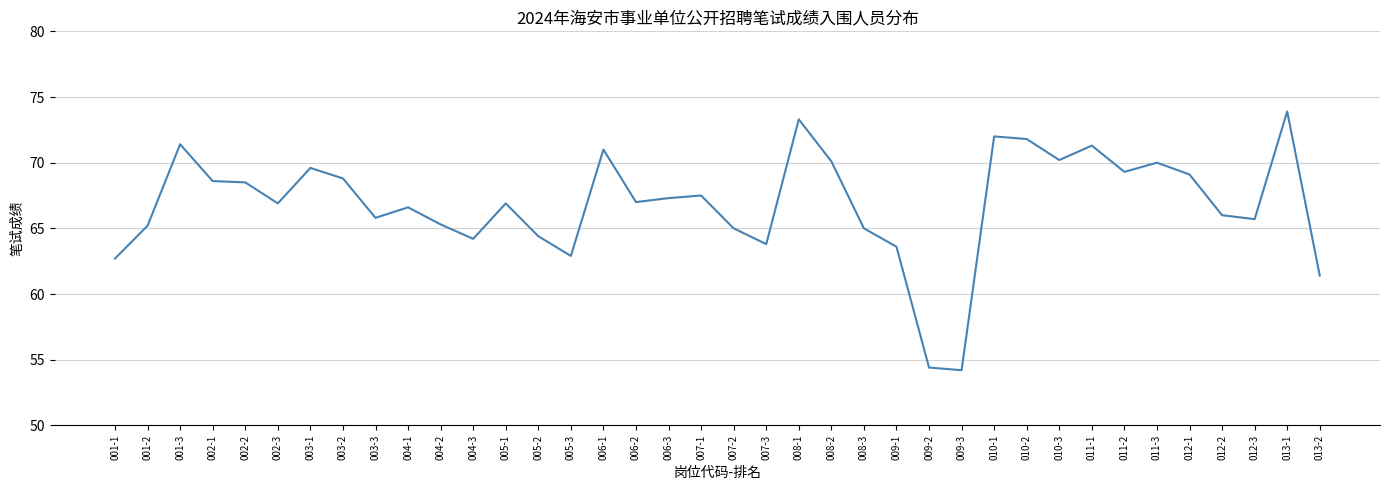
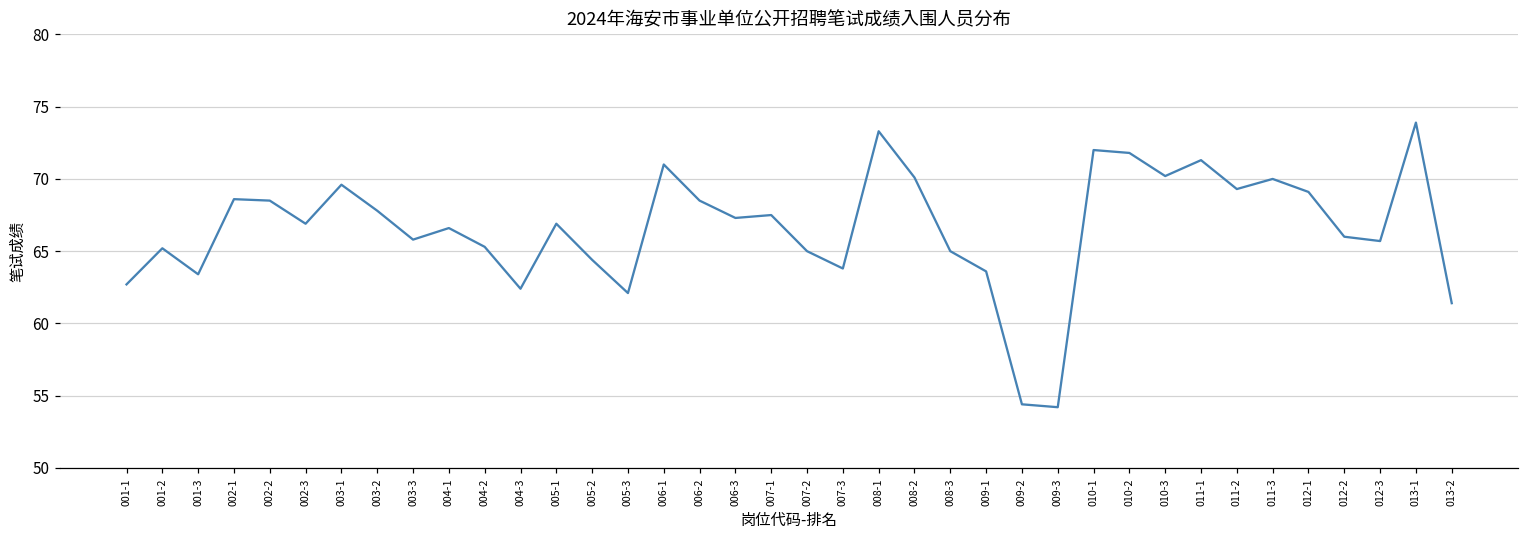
001-3: 71.4 -> 63.4
003-2: 68.8 -> 67.8
004-3: 64.2 -> 62.4
005-3: 62.9 -> 62.1
006-2: 67.0 -> 68.5
